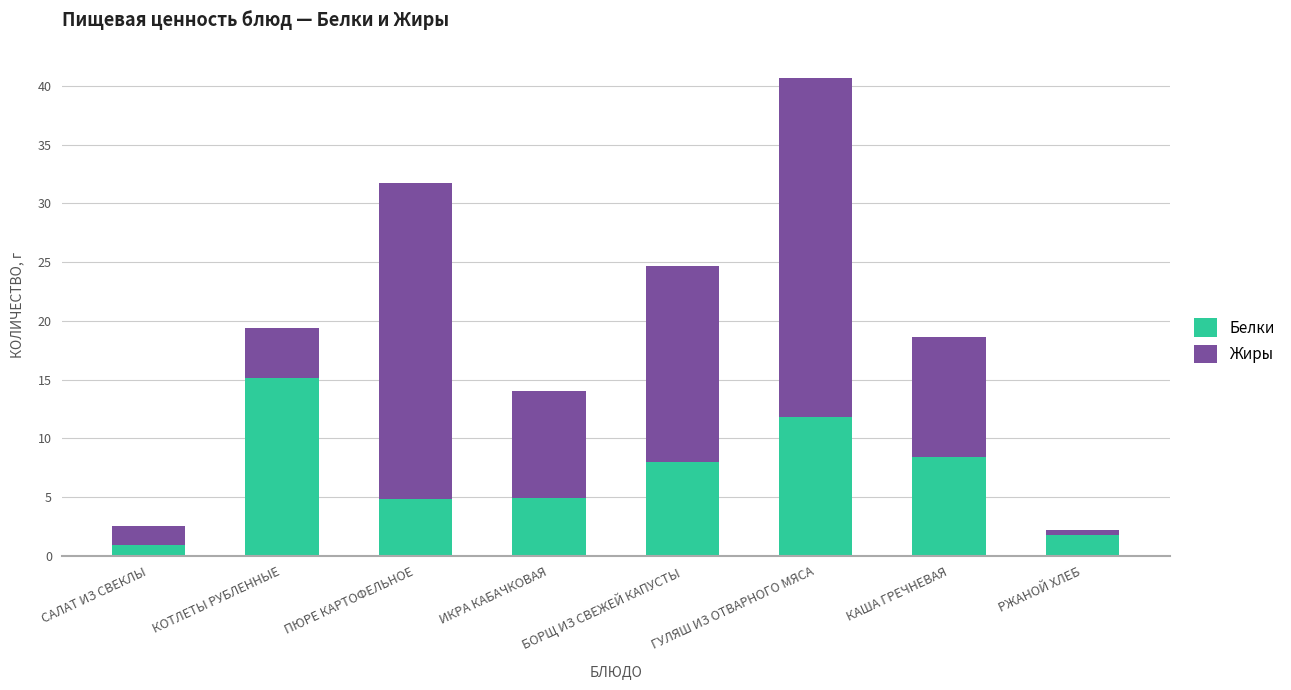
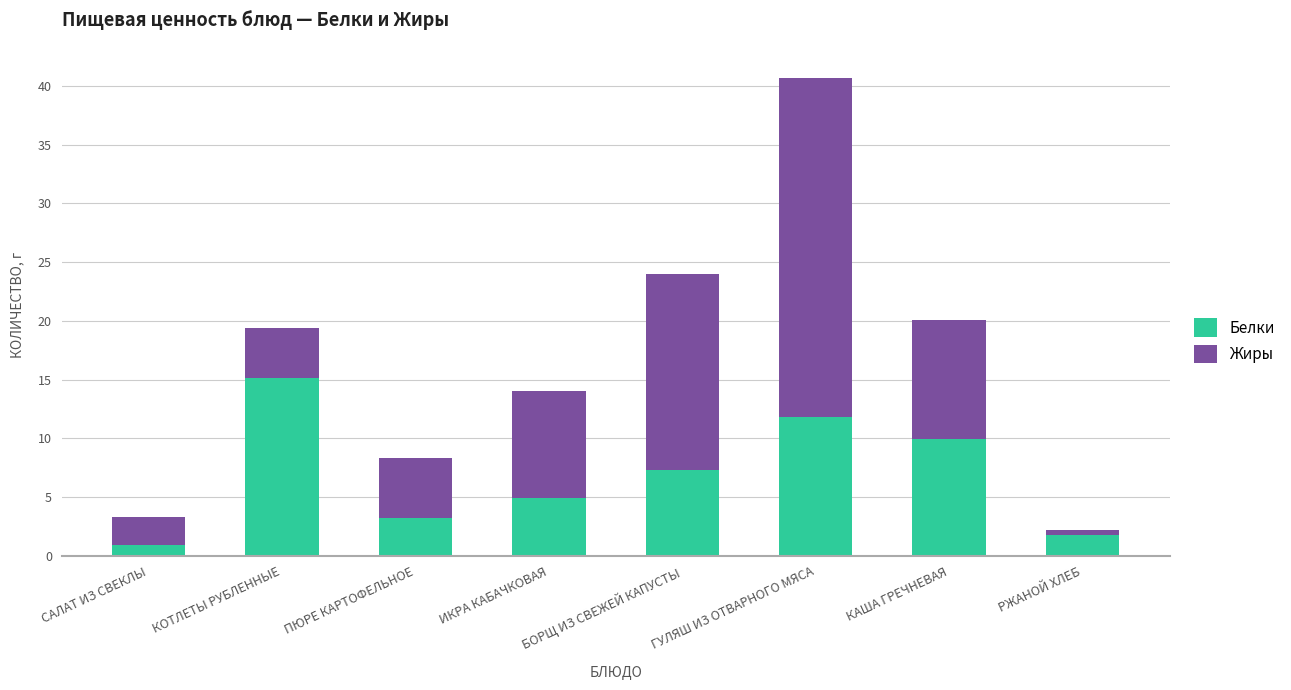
Жиры, САЛАТ ИЗ СВЕКЛЫ: 1.6 -> 2.4
Белки, ПЮРЕ КАРТОФЕЛЬНОЕ: 4.8 -> 3.2
Жиры, ПЮРЕ КАРТОФЕЛЬНОЕ: 26.9 -> 5.1
Белки, БОРЩ ИЗ СВЕЖЕЙ КАПУСТЫ: 8.0 -> 7.3
Белки, КАША ГРЕЧНЕВАЯ: 8.4 -> 9.9
